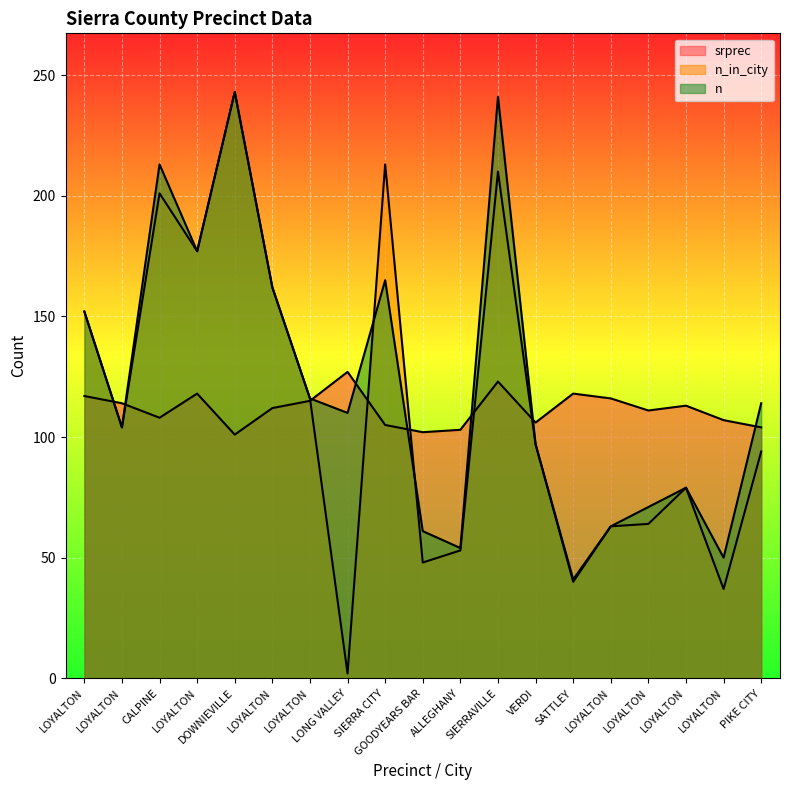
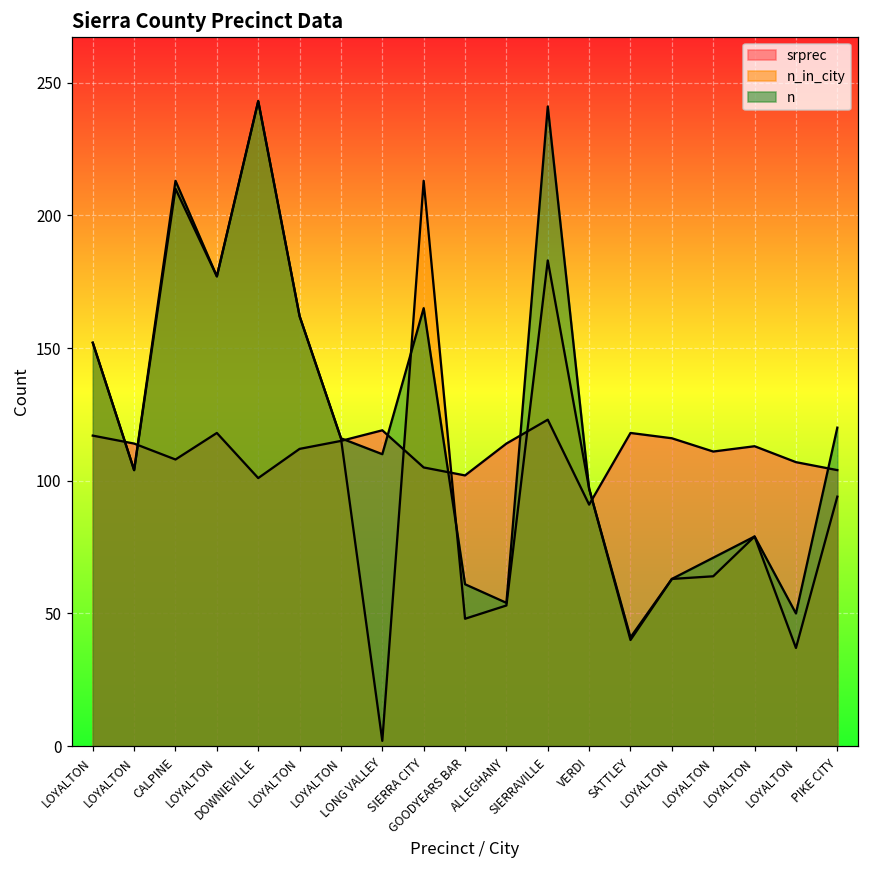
n_in_city, CALPINE: 201 -> 210
srprec, LONG VALLEY: 127 -> 119
srprec, ALLEGHANY: 103 -> 114
n_in_city, SIERRAVILLE: 210 -> 183
srprec, VERDI: 106 -> 91
n, PIKE CITY: 114 -> 120
